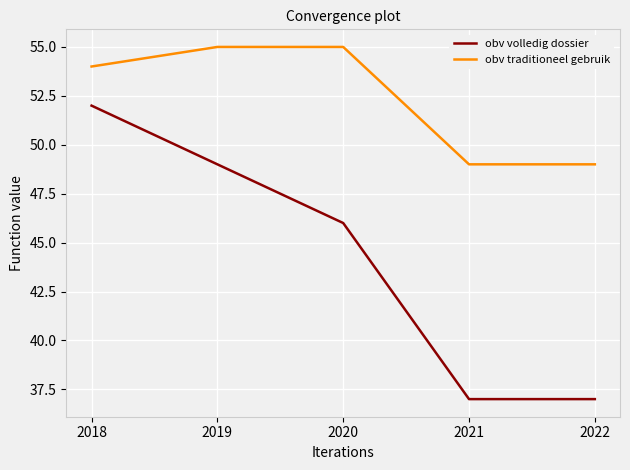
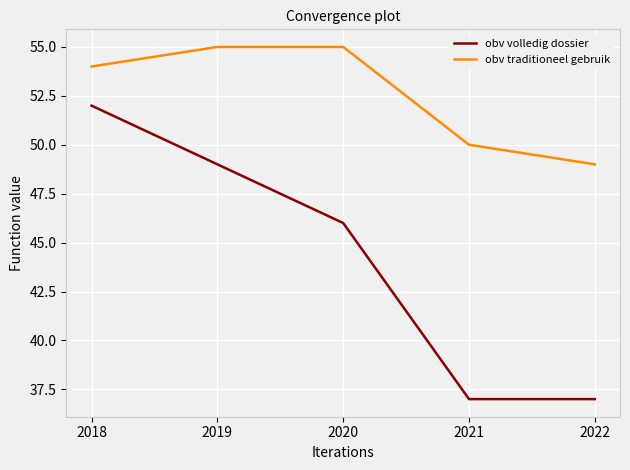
obv traditioneel gebruik, 2021: 49 -> 50
